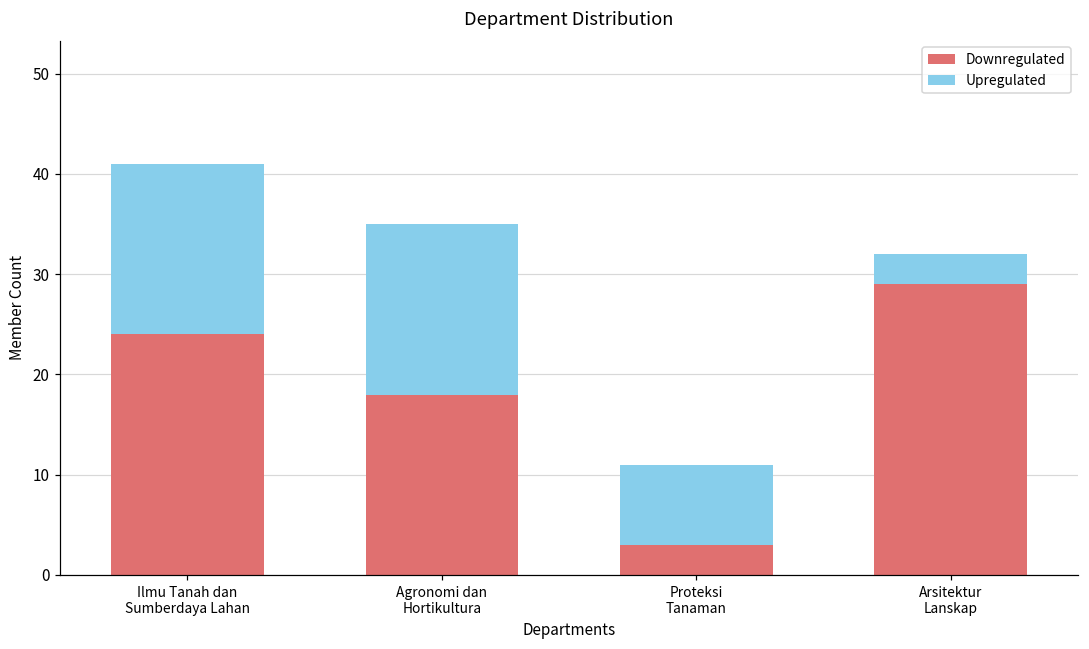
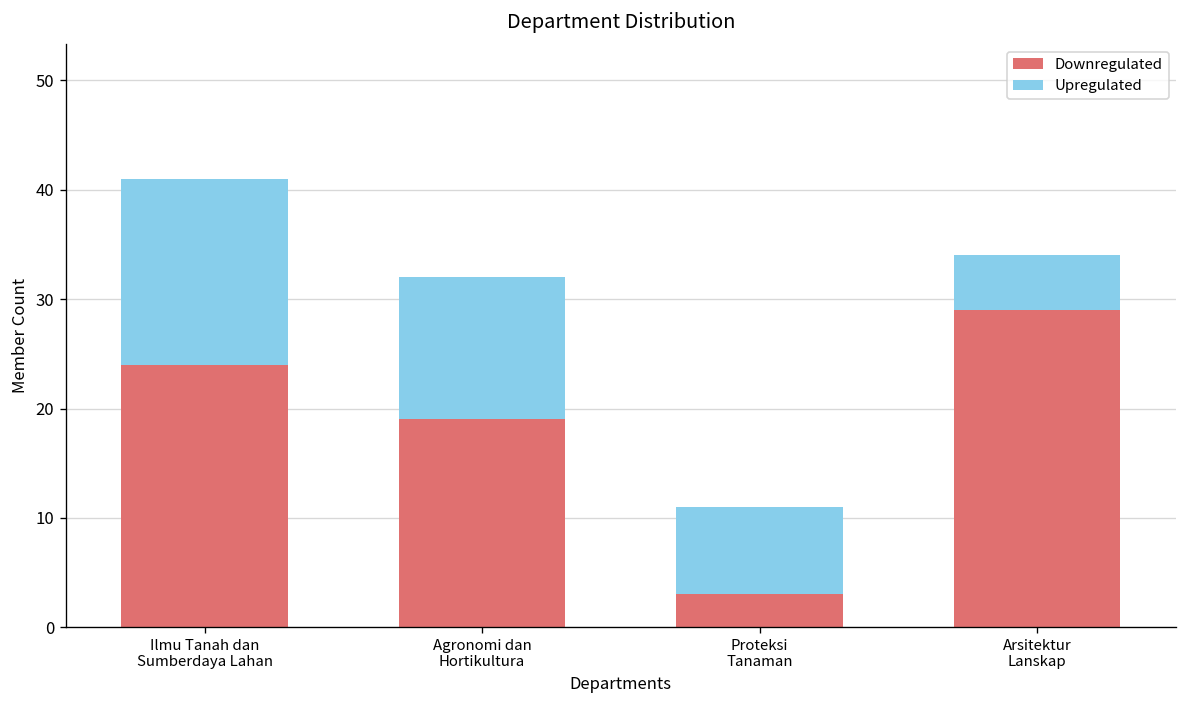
Downregulated, Agronomi dan Hortikultura: 18 -> 19
Upregulated, Agronomi dan Hortikultura: 17 -> 13
Upregulated, Arsitektur Lanskap: 3 -> 5
